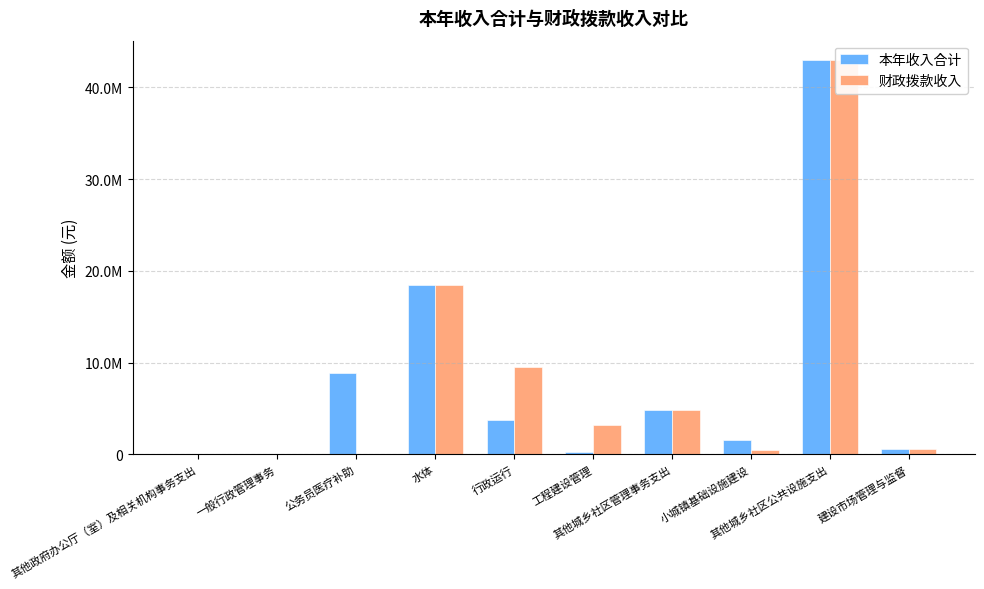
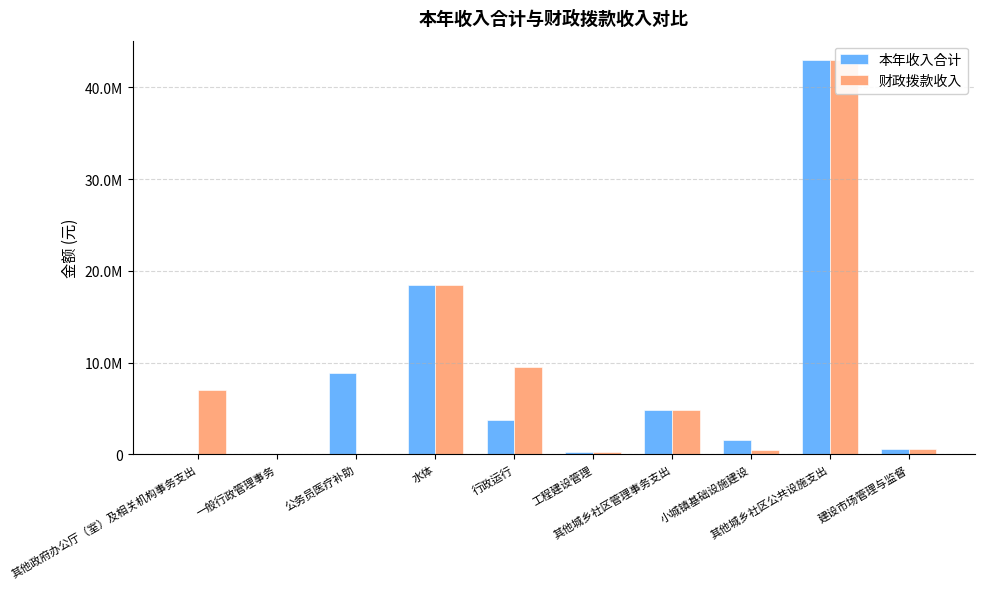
财政拨款收入, 其他政府办公厅（室）及相关机构事务支出: 0 -> 7000000
财政拨款收入, 工程建设管理: 3000000 -> 0
